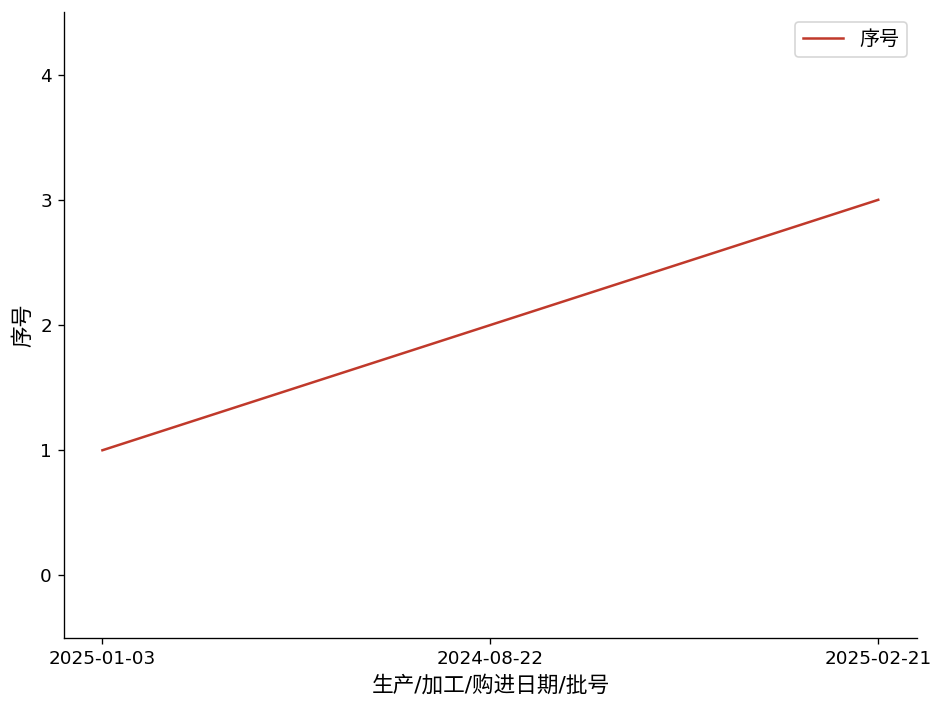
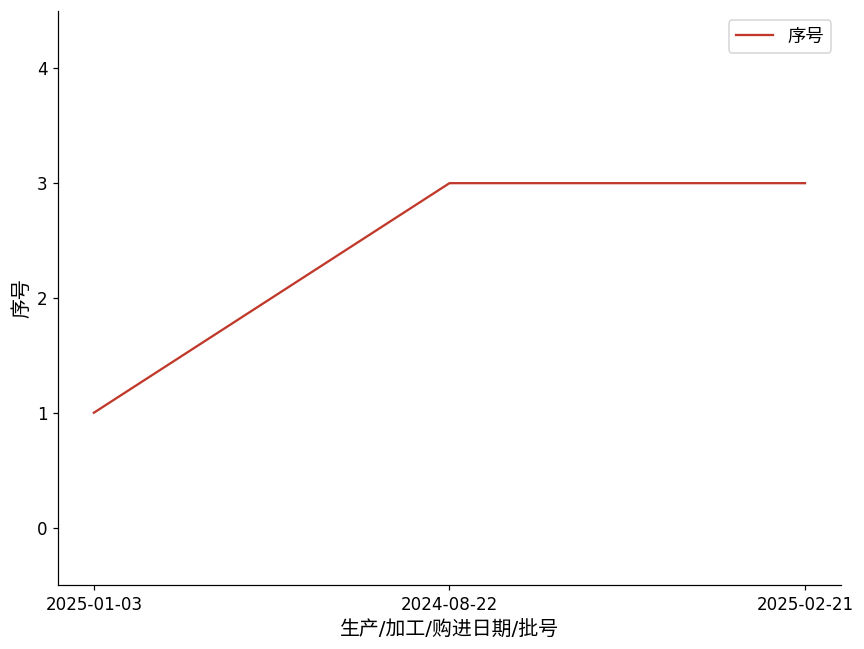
2024-08-22: 2 -> 3
